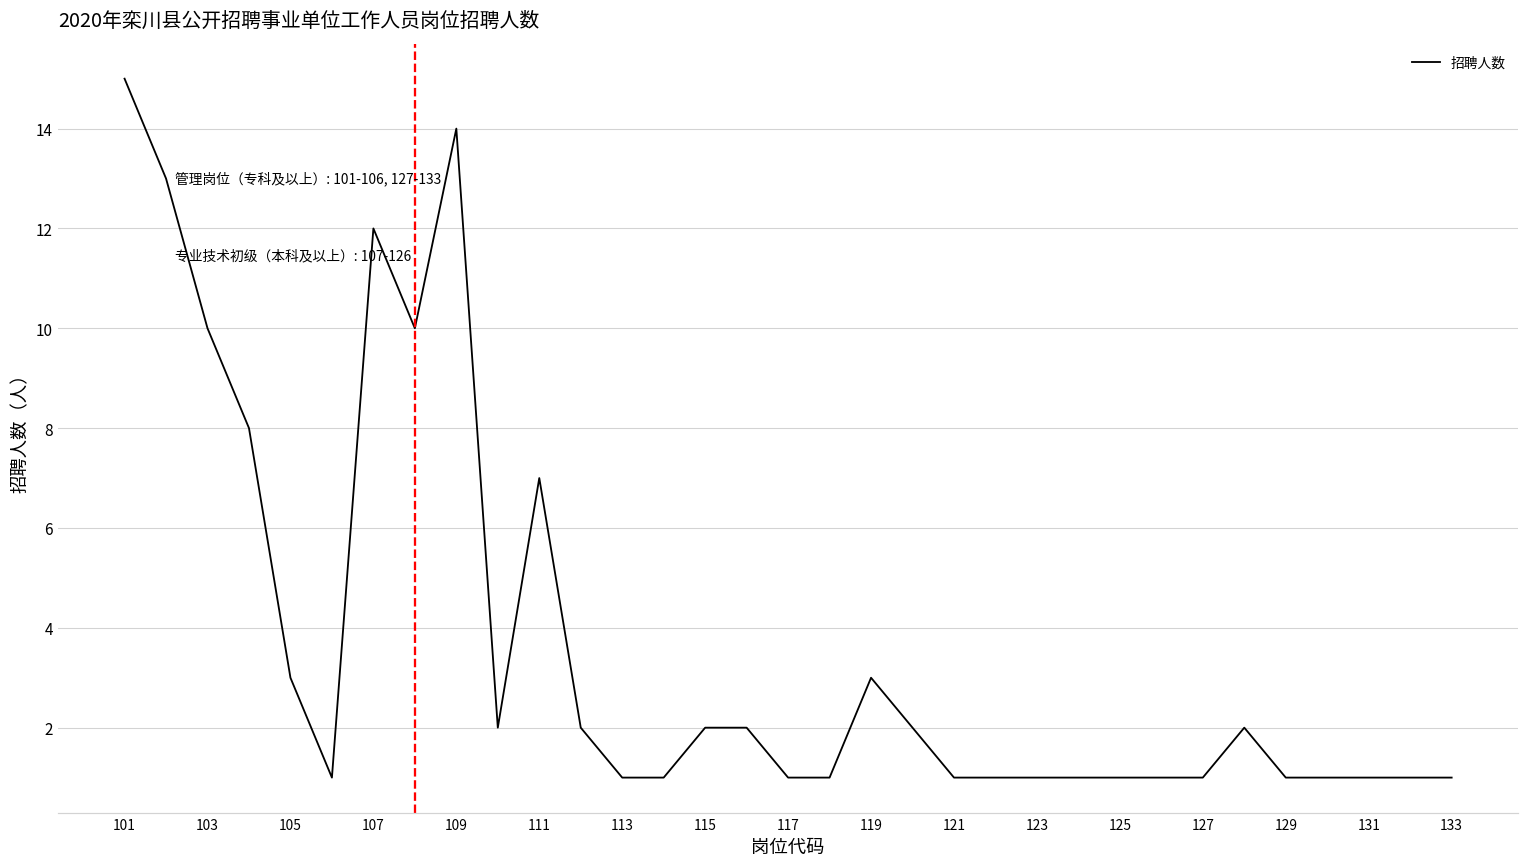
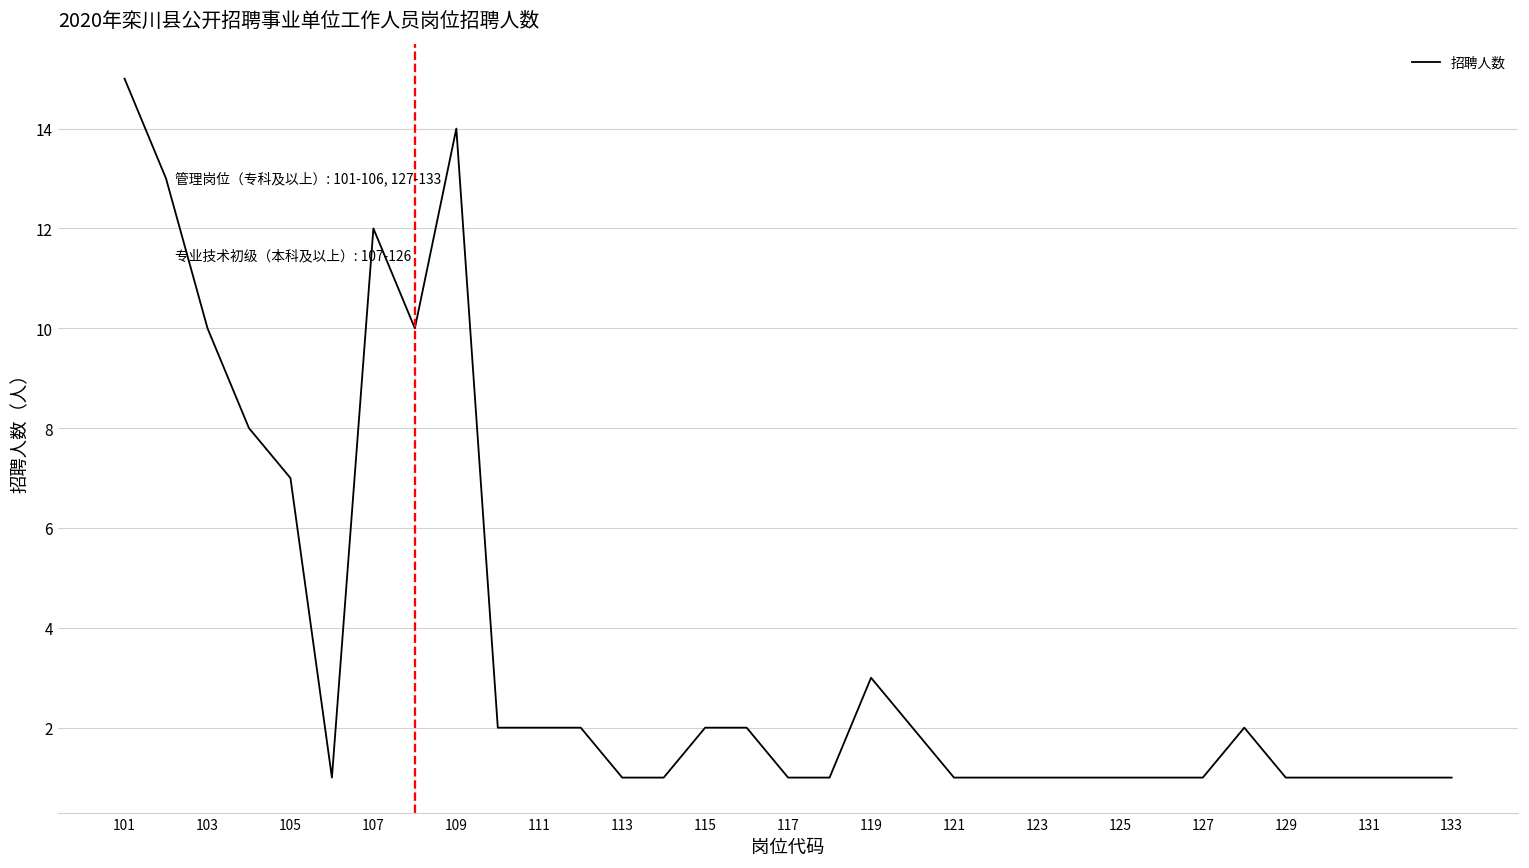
105: 3 -> 7
111: 7 -> 2
